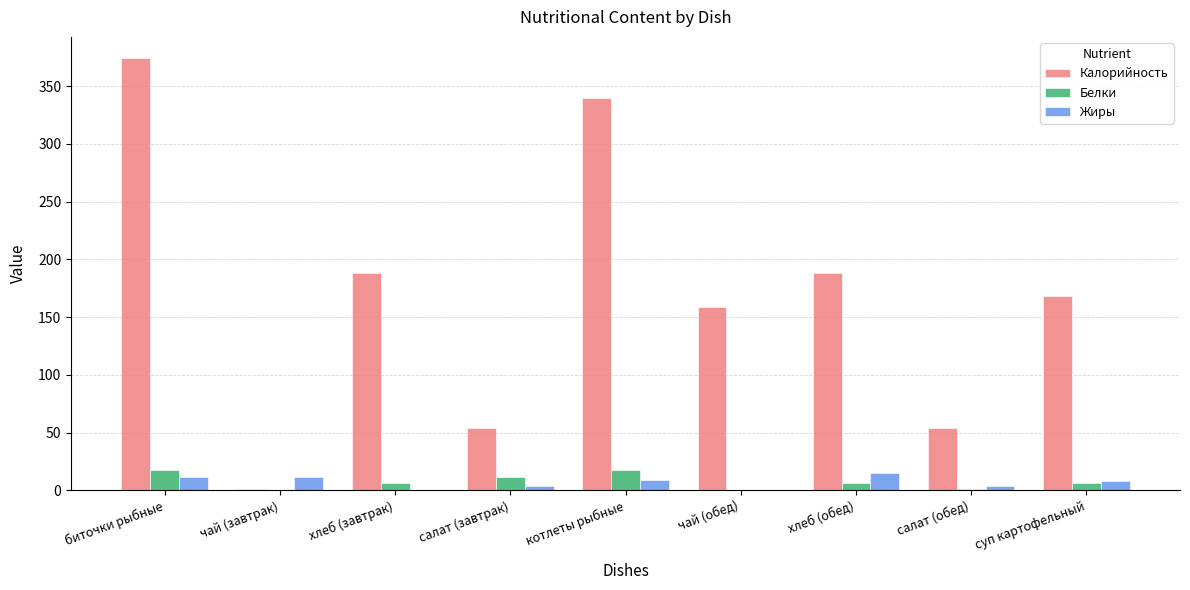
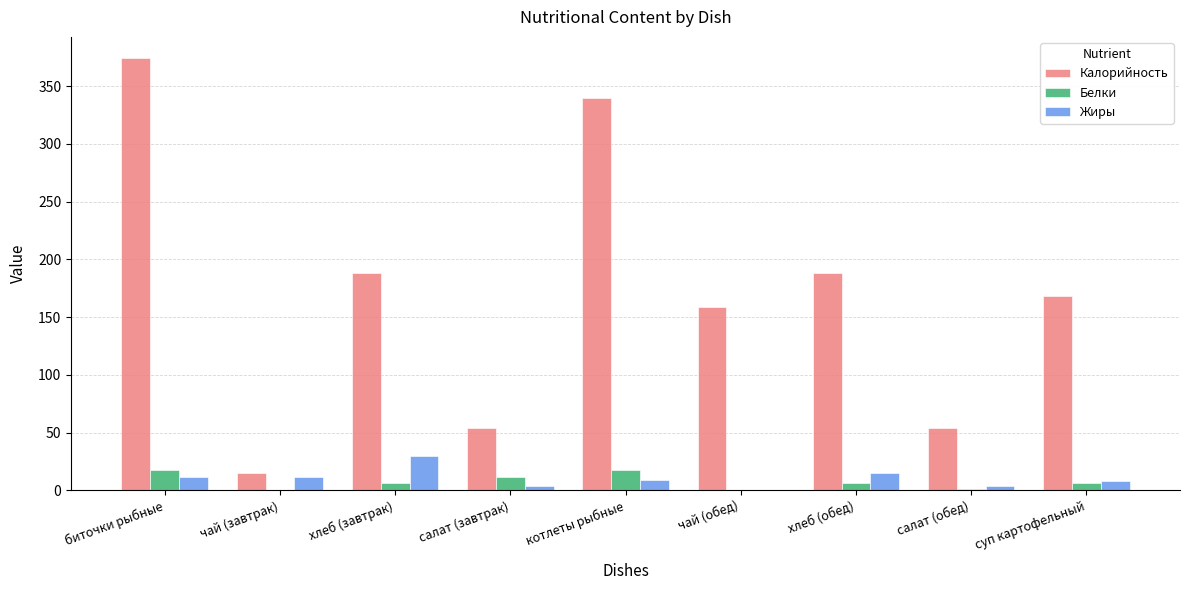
Калорийность, чай (завтрак): 1 -> 15
Жиры, хлеб (завтрак): 0 -> 30
